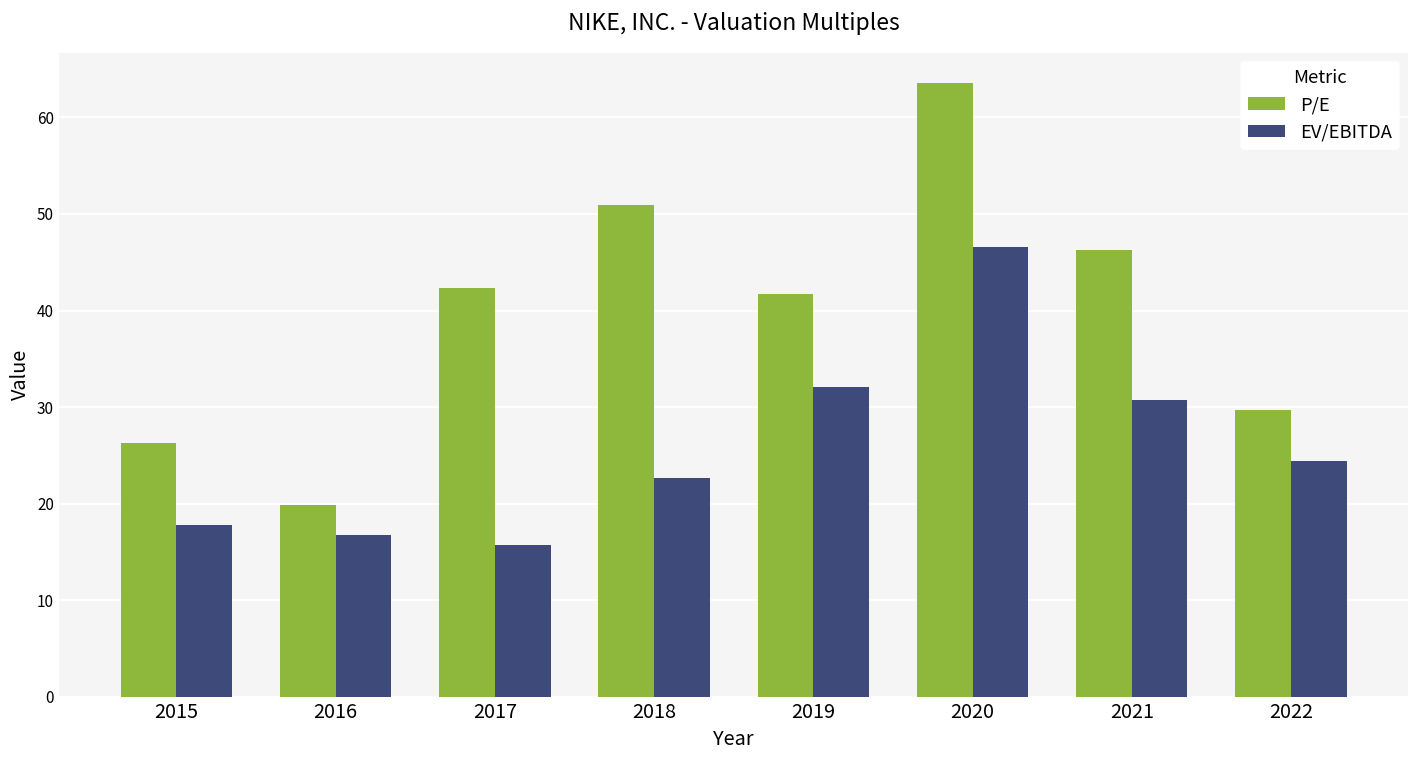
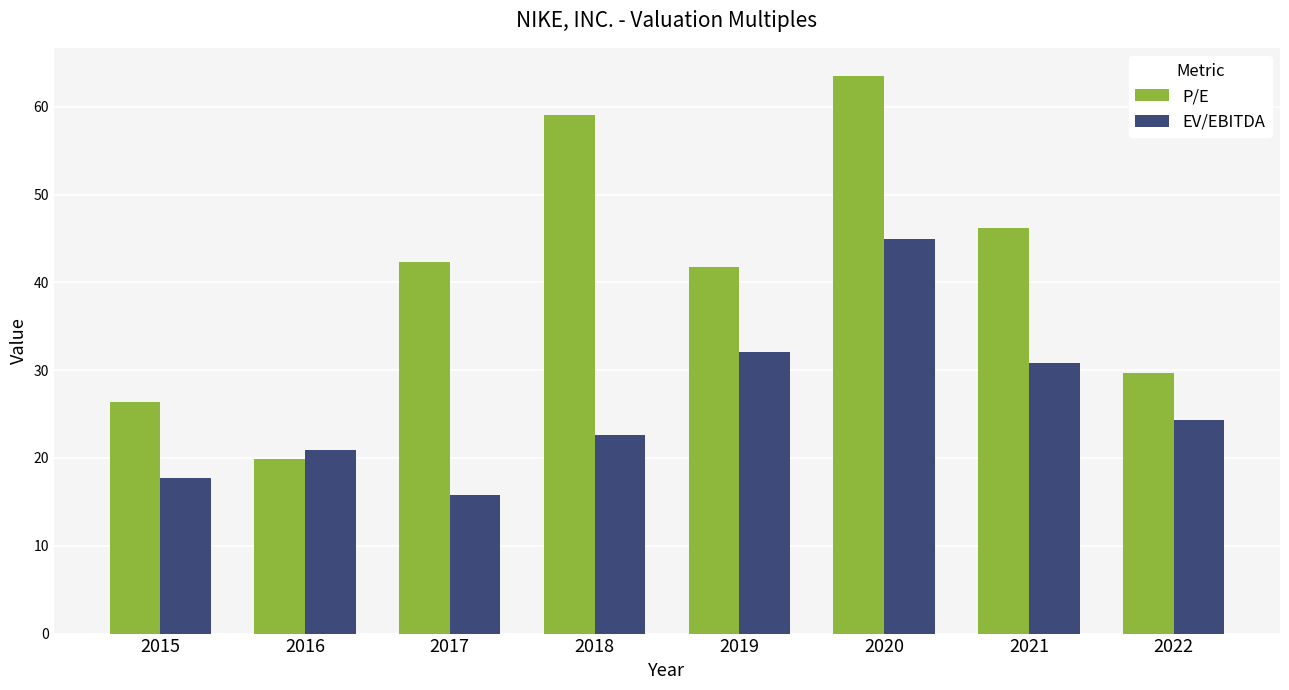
EV/EBITDA, 2016: 17 -> 21
P/E, 2018: 51 -> 59
EV/EBITDA, 2020: 47 -> 45
